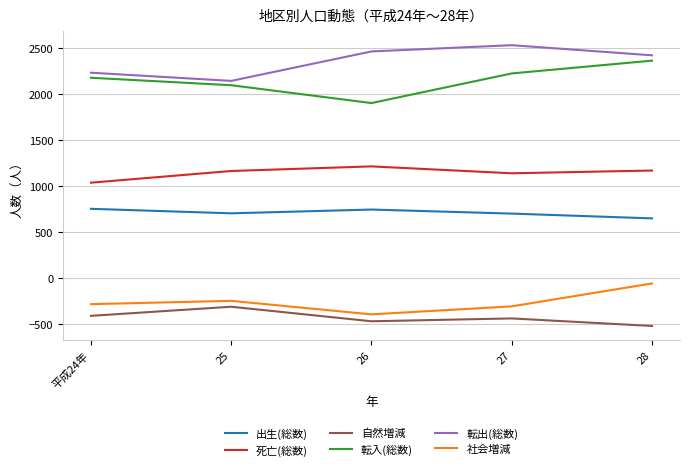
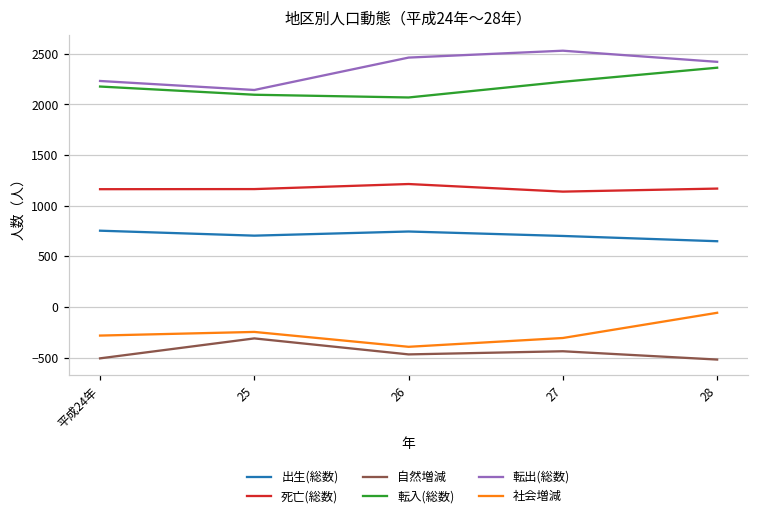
死亡(総数), 平成24年: 1000 -> 1200
自然増減, 平成24年: -400 -> -500
転入(総数), 26: 1900 -> 2100
